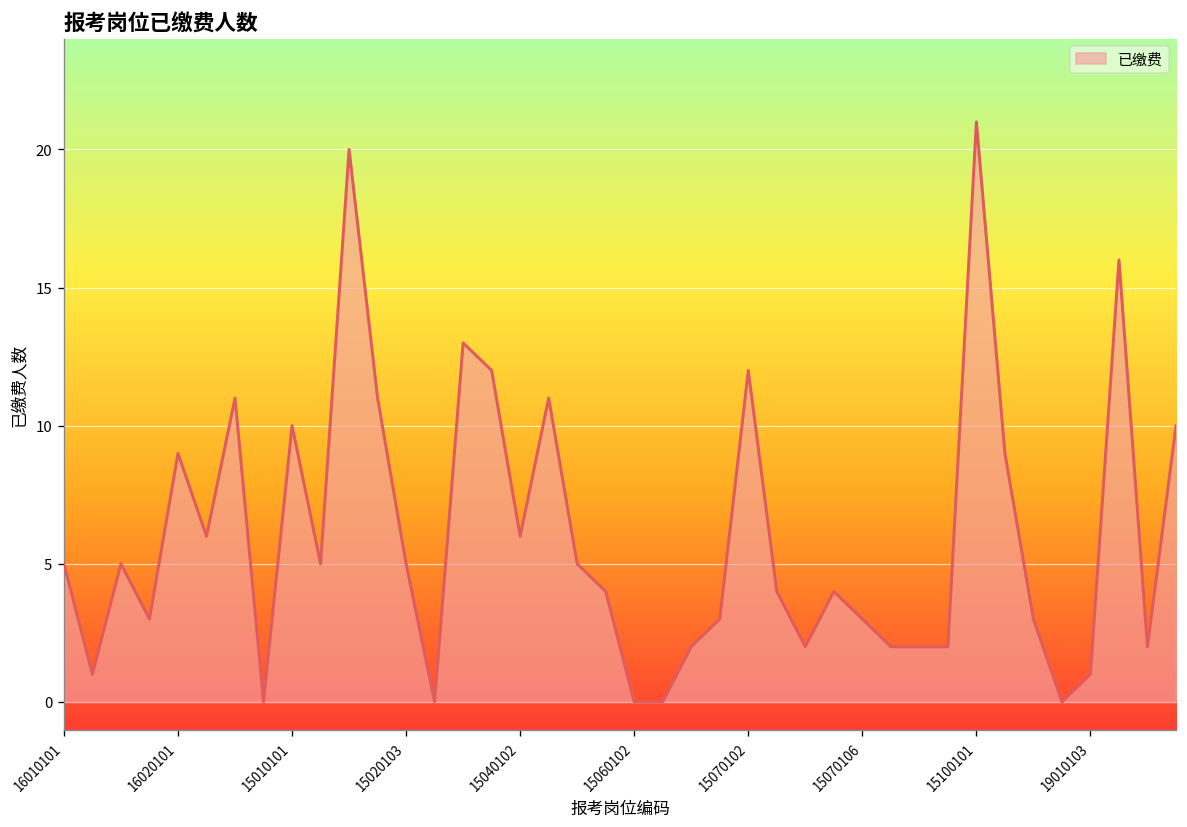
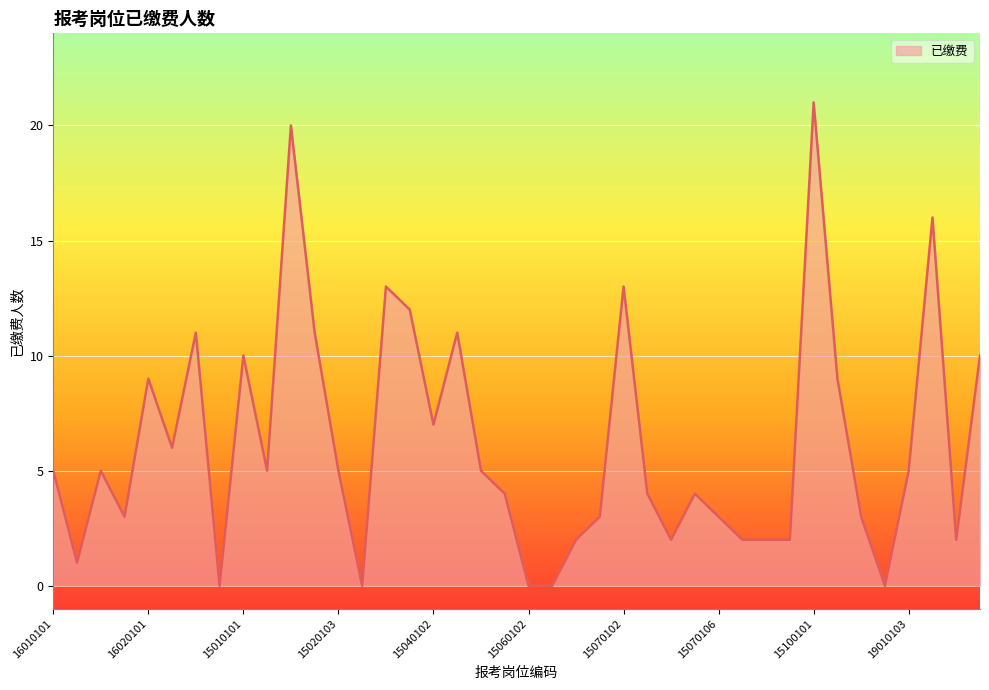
15040102: 6 -> 7
15070102: 12 -> 13
19010103: 1 -> 5
